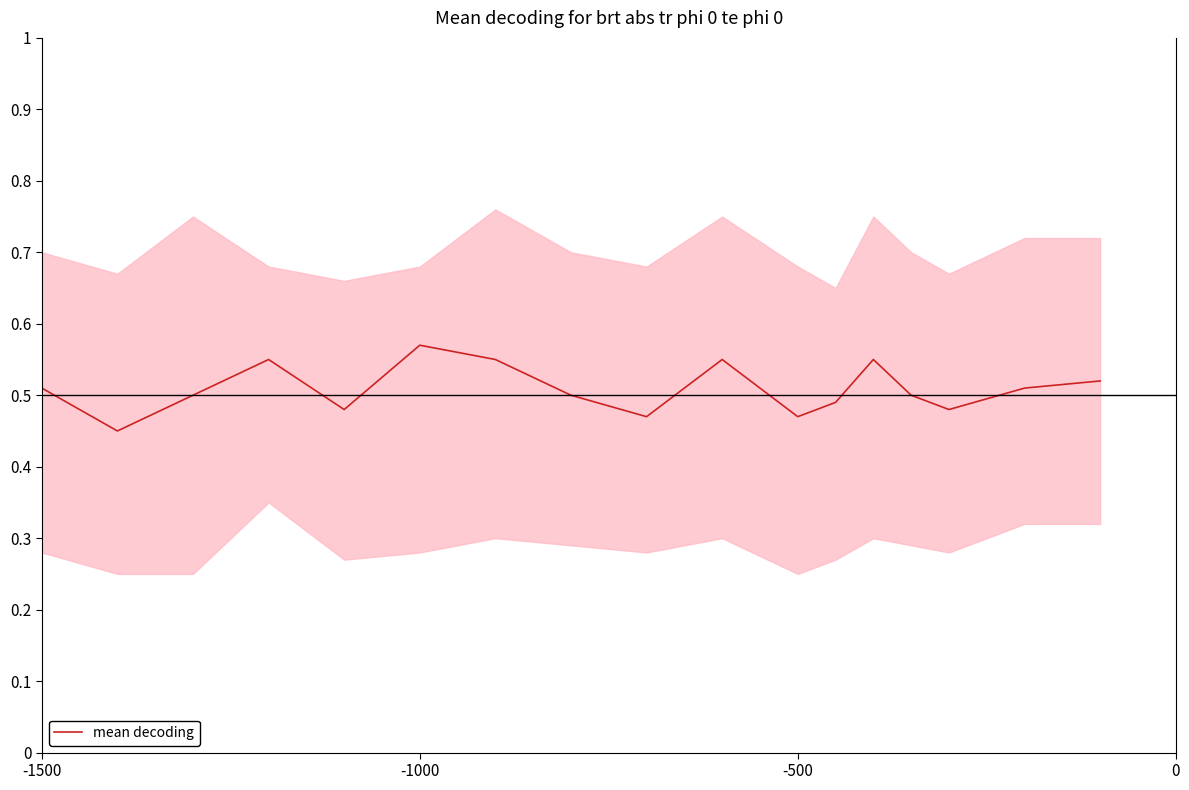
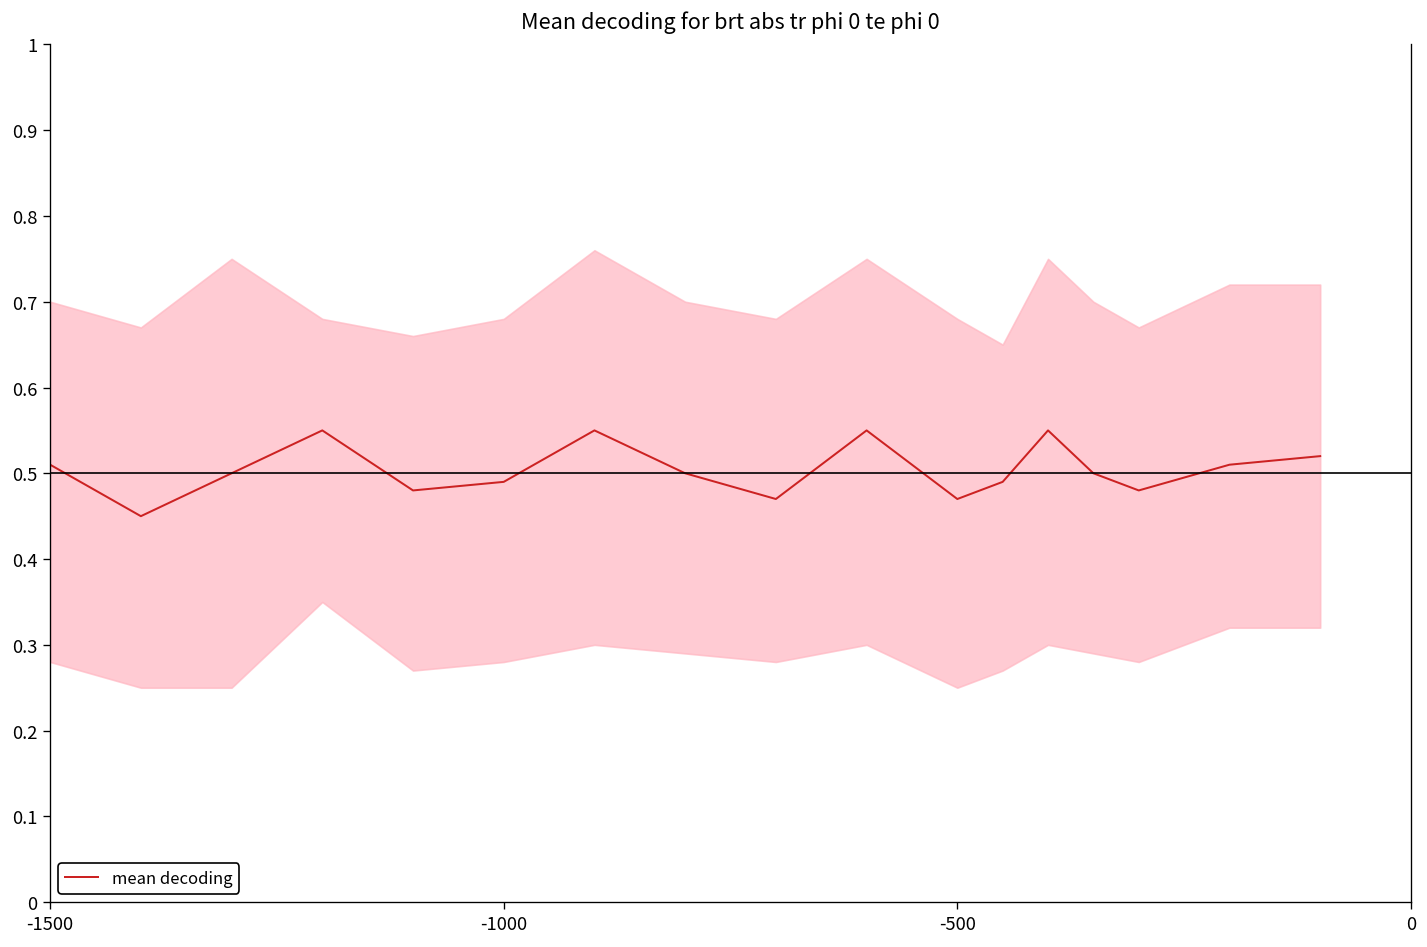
mean decoding, -1000: 0.57 -> 0.49
